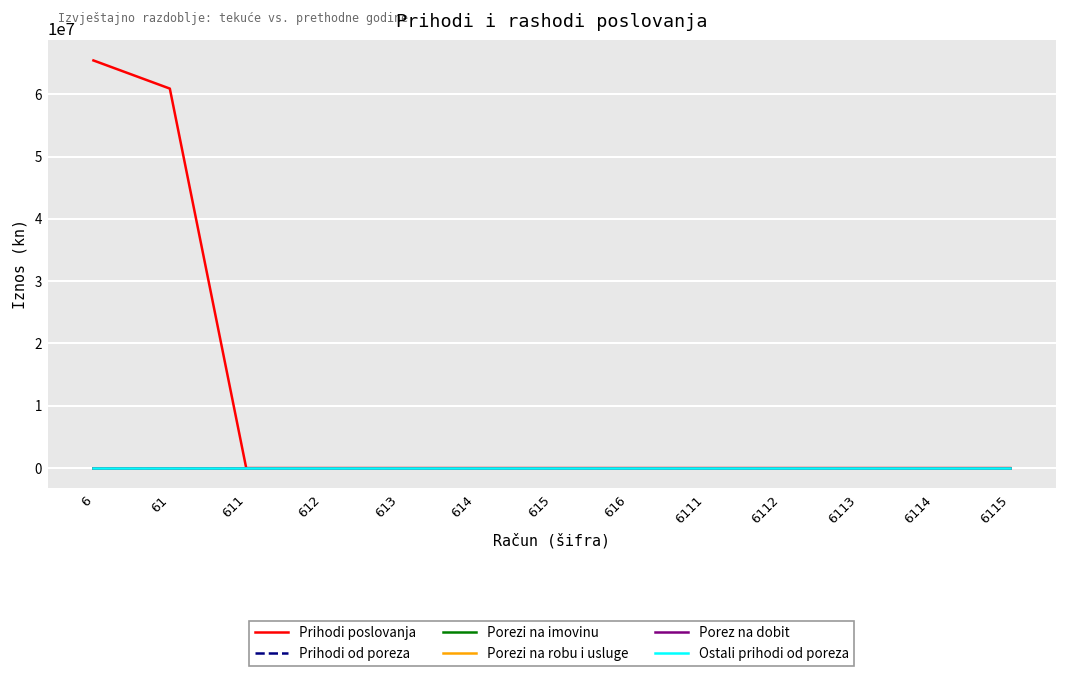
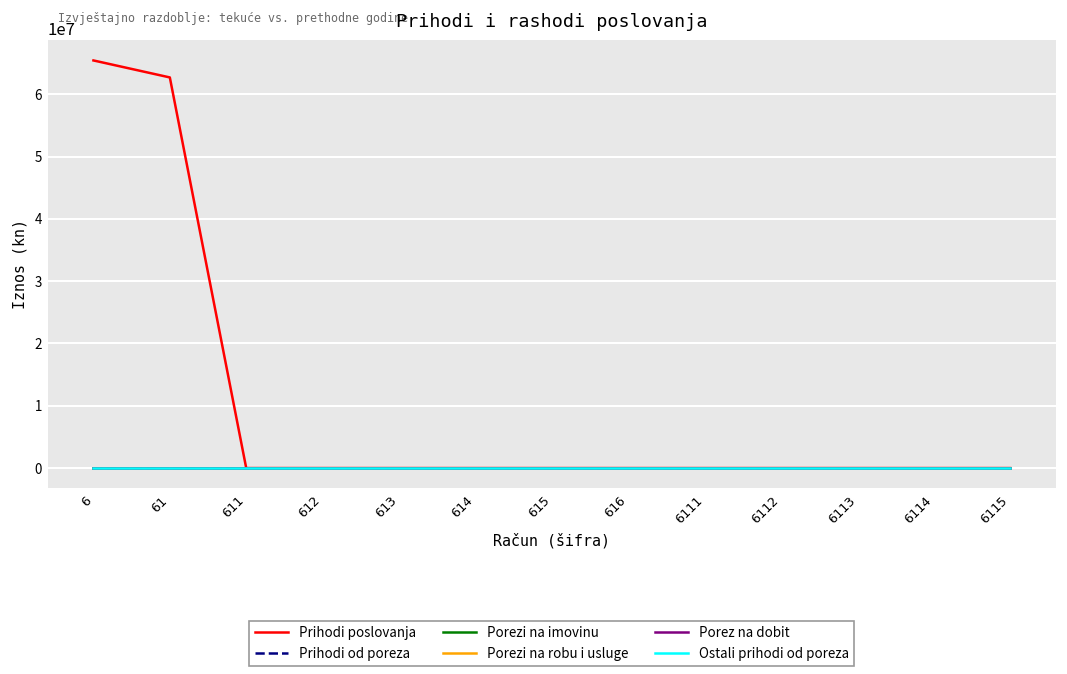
Prihodi poslovanja, 61: 61000000 -> 63000000
